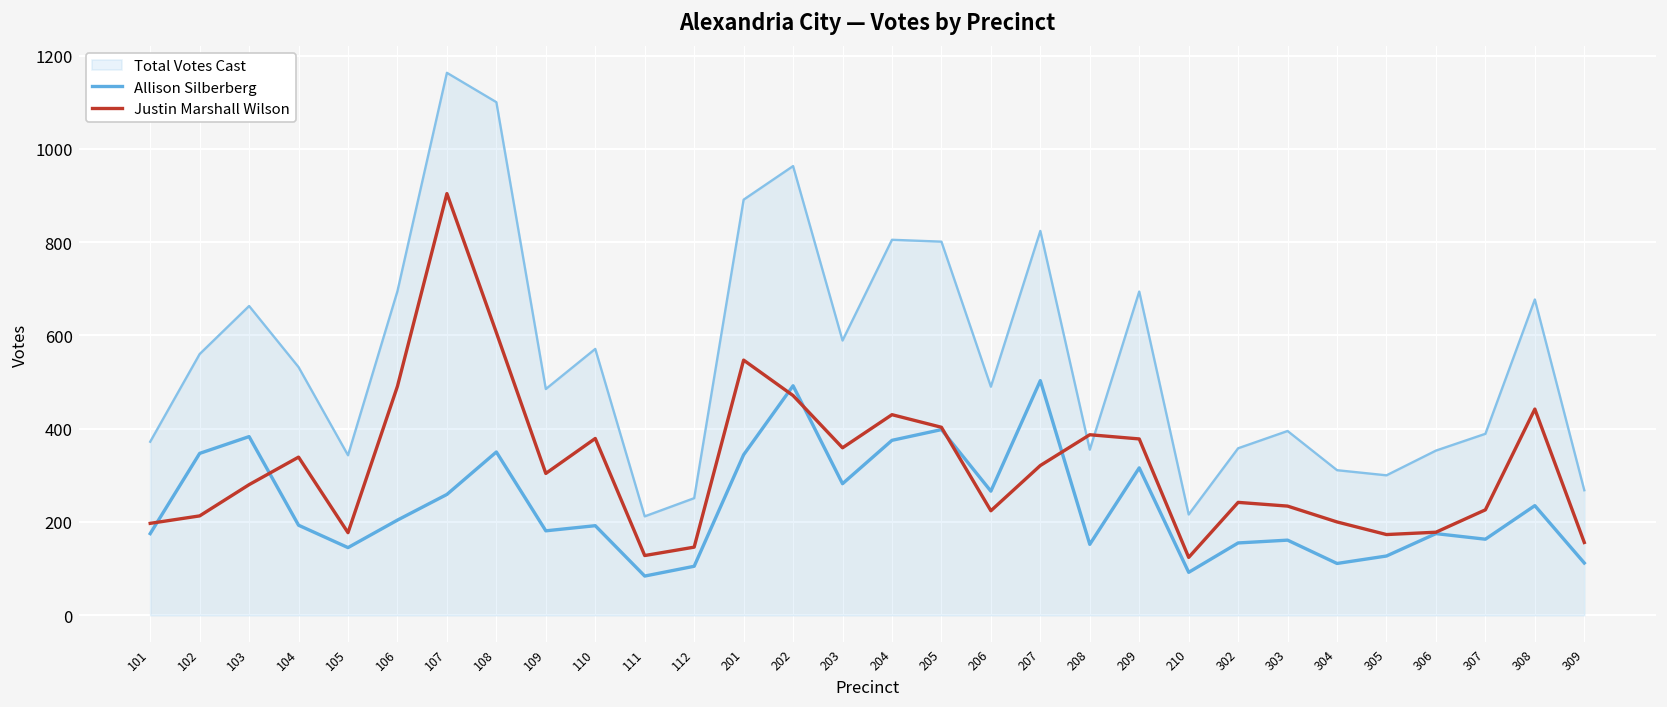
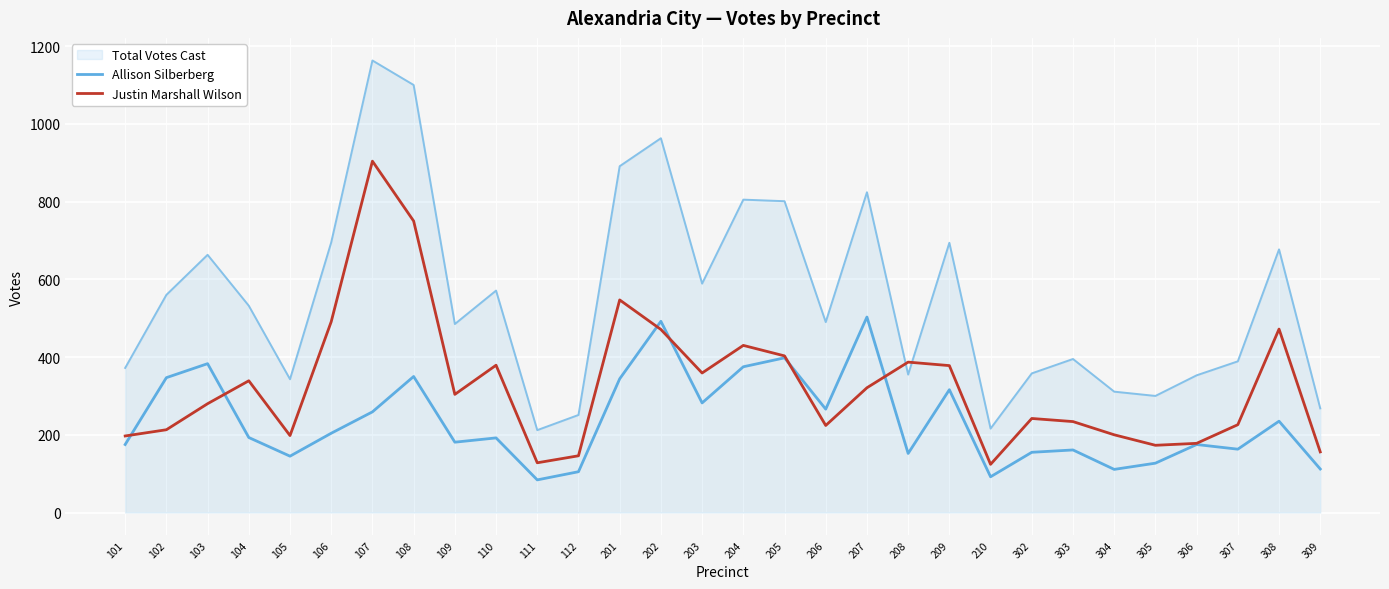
Justin Marshall Wilson, 105: 180 -> 200
Justin Marshall Wilson, 108: 610 -> 750
Justin Marshall Wilson, 308: 440 -> 470
